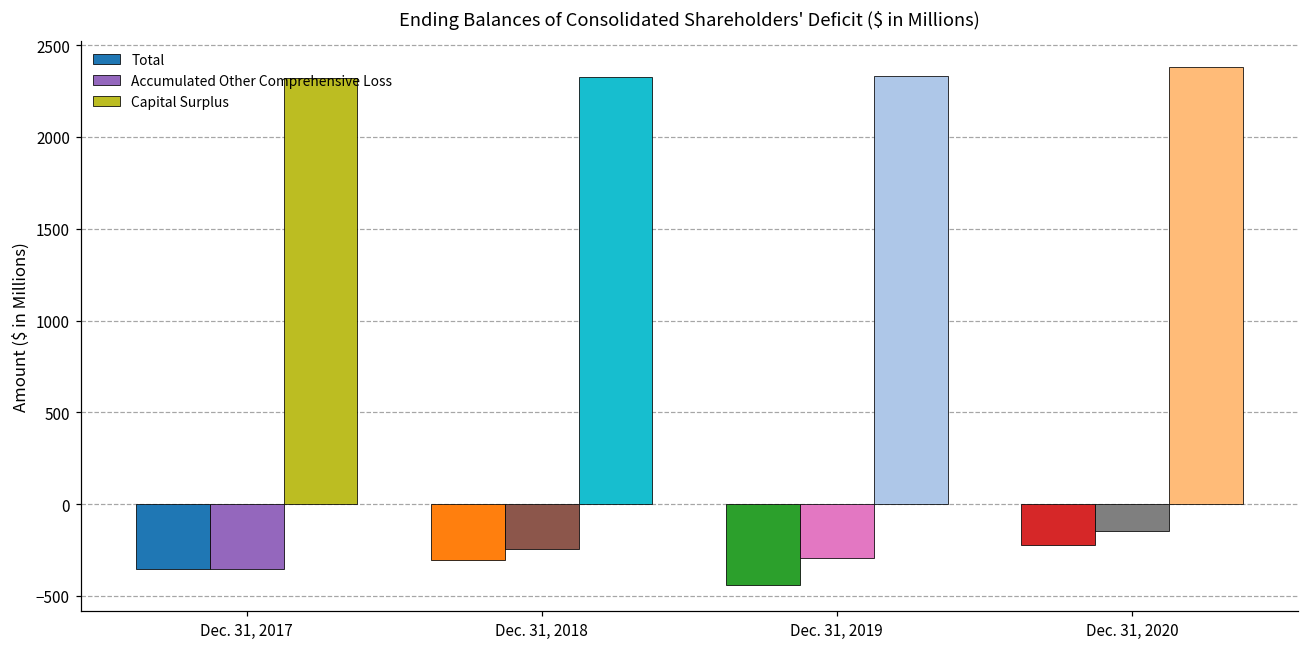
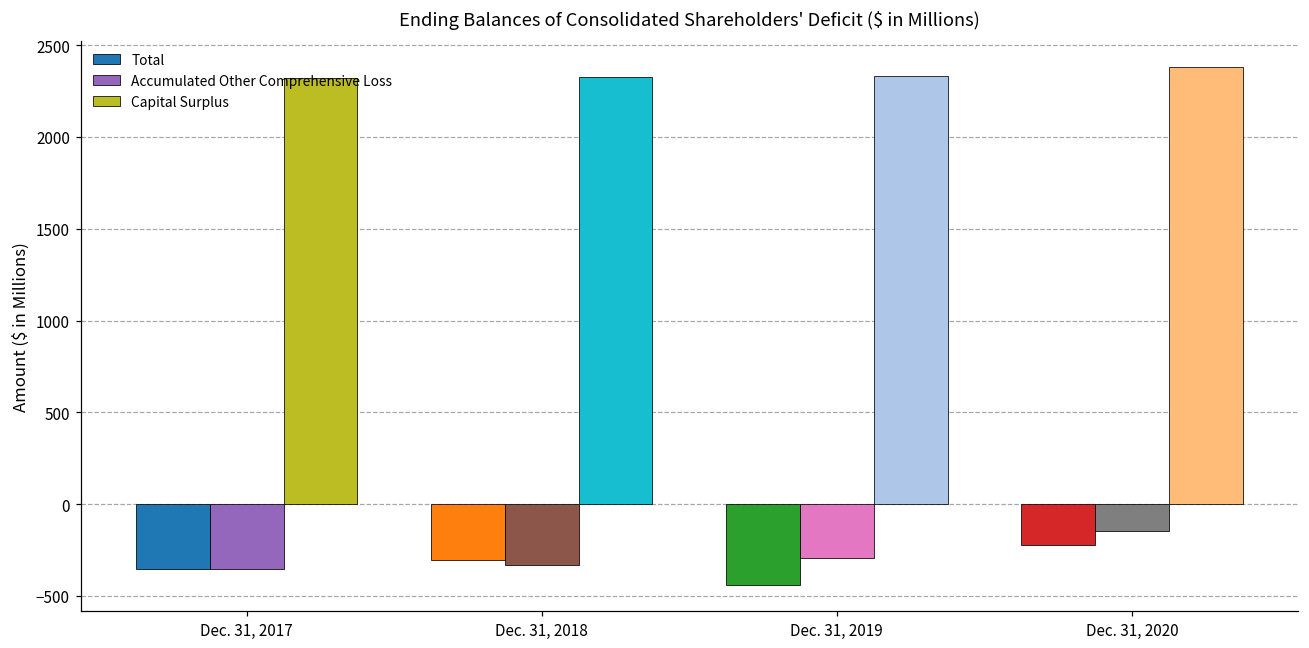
Dec. 31, 2018: -240 -> -330
